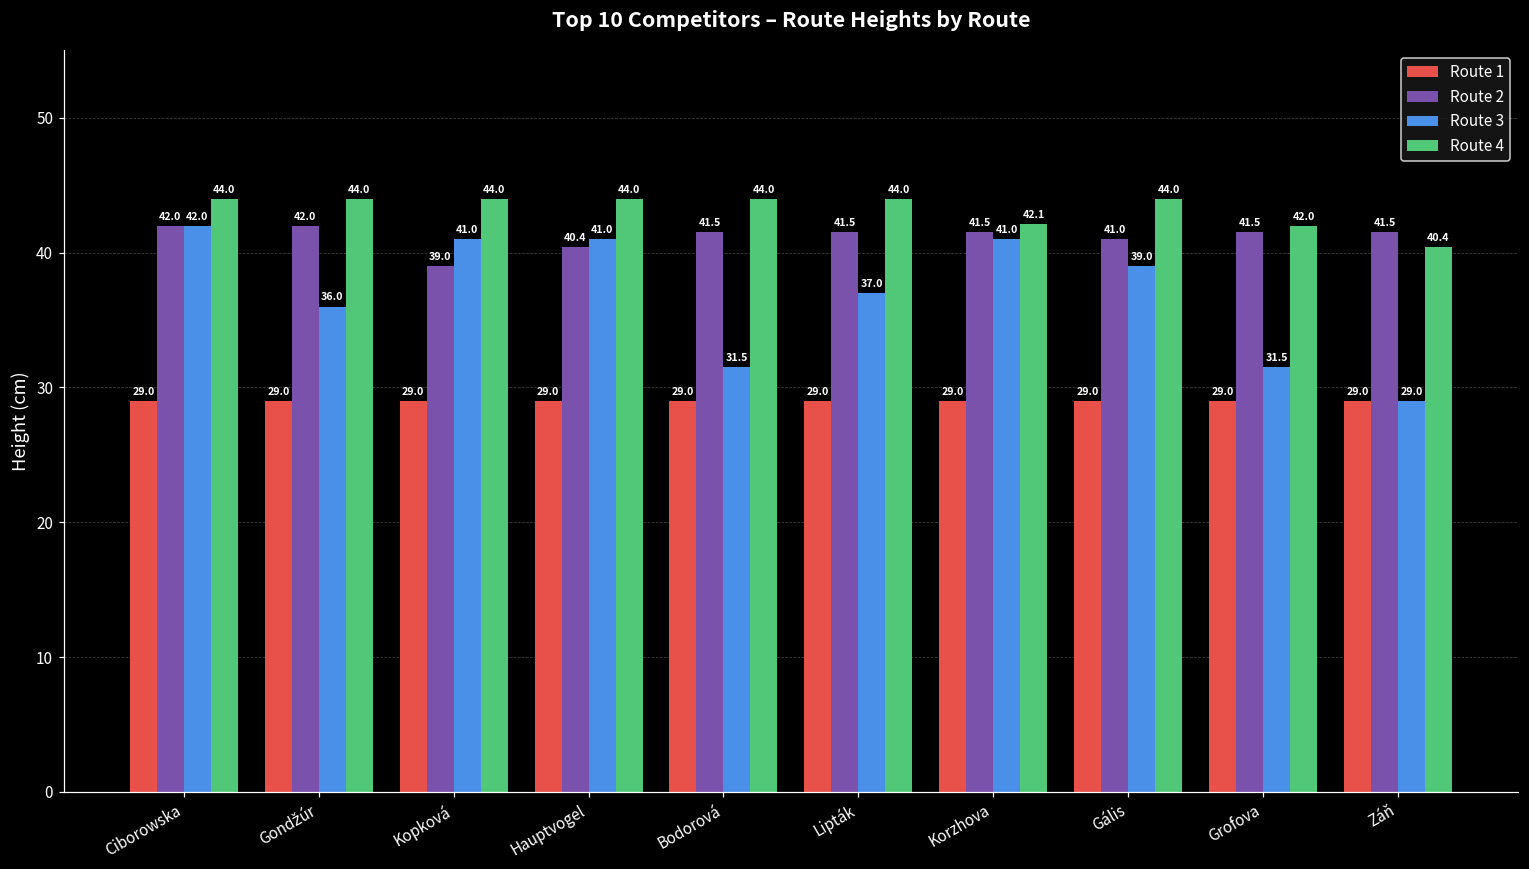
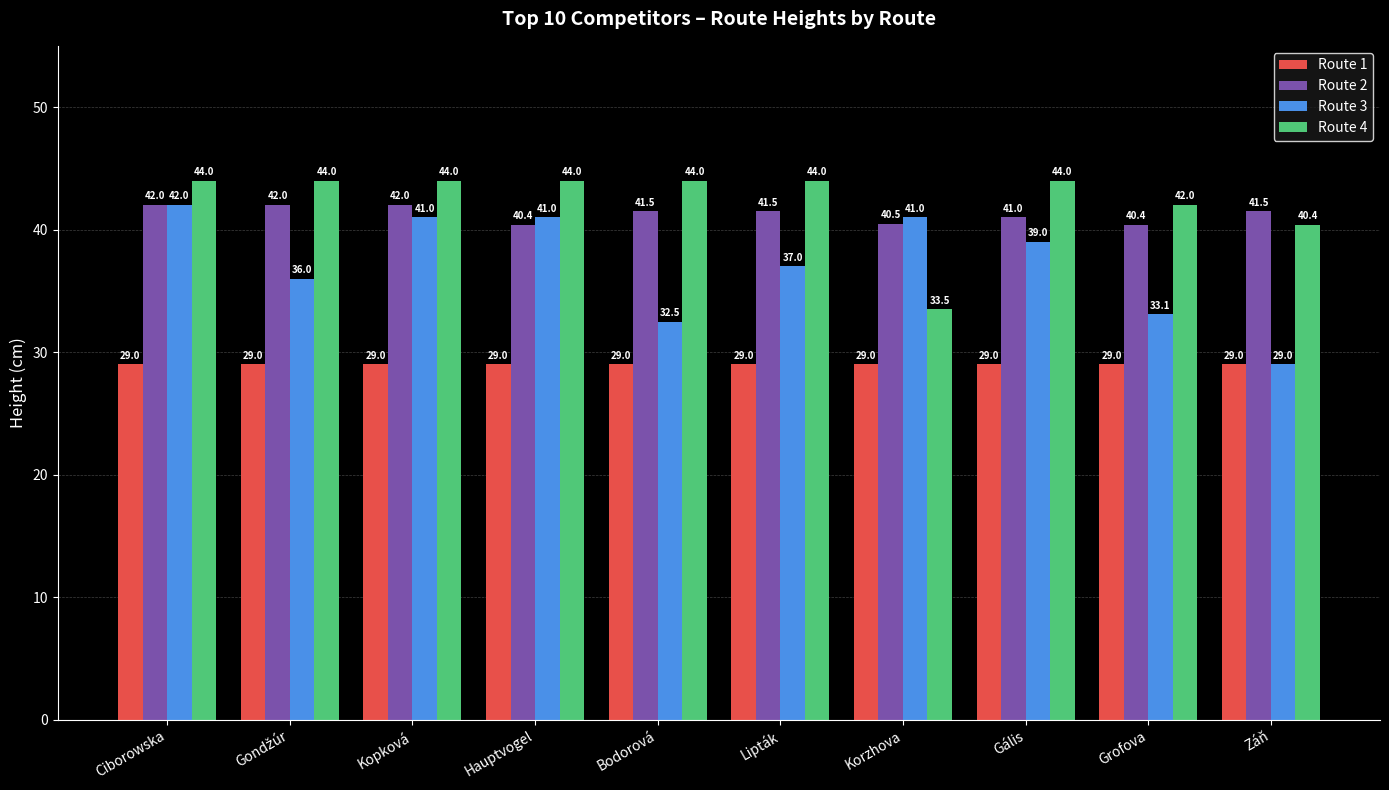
Route 2, Kopková: 39.0 -> 42.0
Route 3, Bodorová: 31.5 -> 32.5
Route 2, Korzhova: 41.5 -> 40.5
Route 4, Korzhova: 42.1 -> 33.5
Route 2, Grofova: 41.5 -> 40.4
Route 3, Grofova: 31.5 -> 33.1
